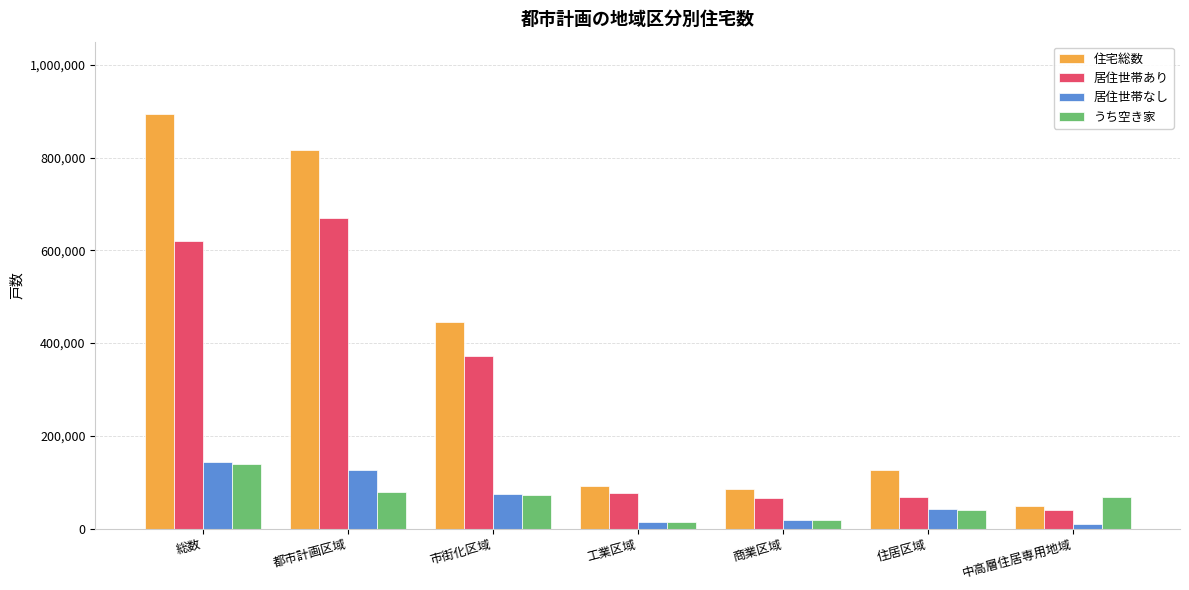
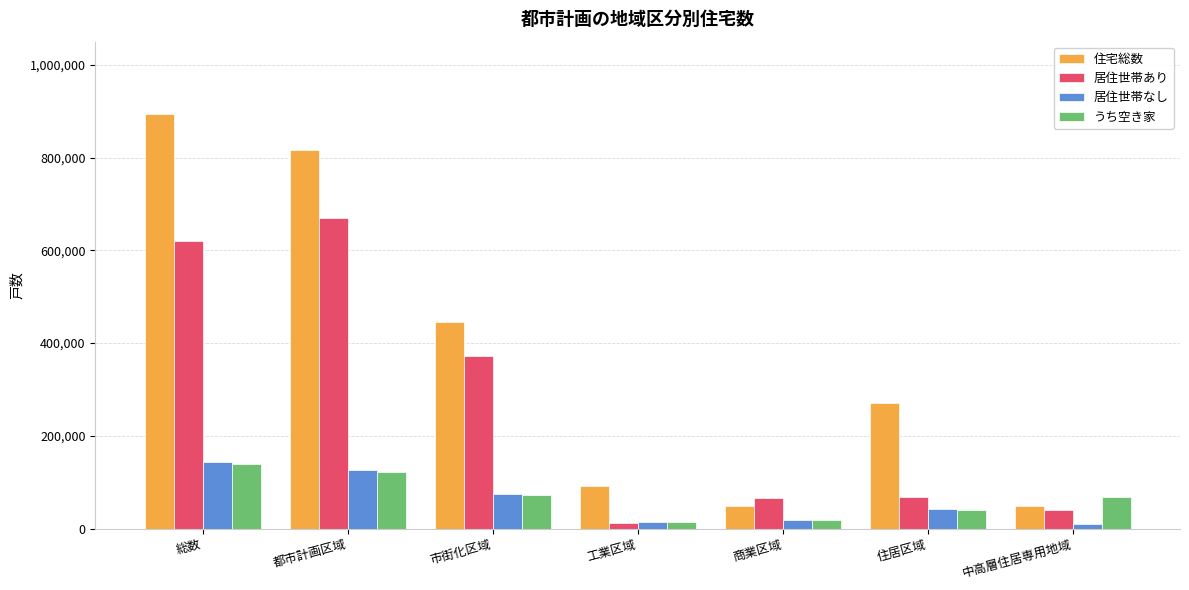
うち空き家, 都市計画区域: 80,000 -> 120,000
居住世帯あり, 工業区域: 80,000 -> 10,000
住宅総数, 商業区域: 90,000 -> 50,000
住宅総数, 住居区域: 130,000 -> 270,000
